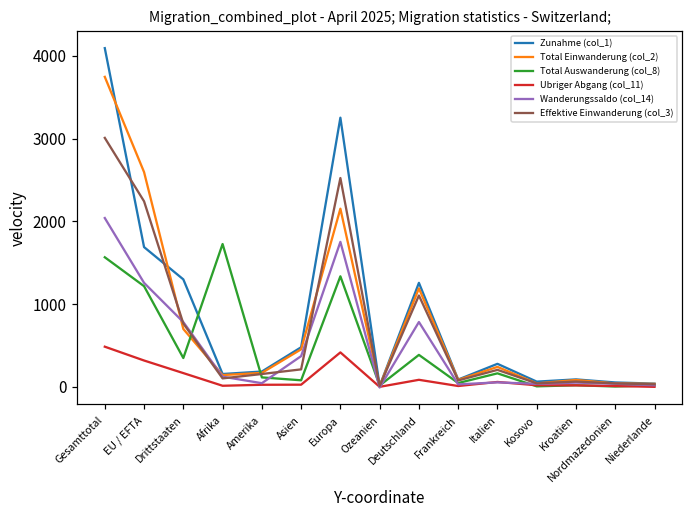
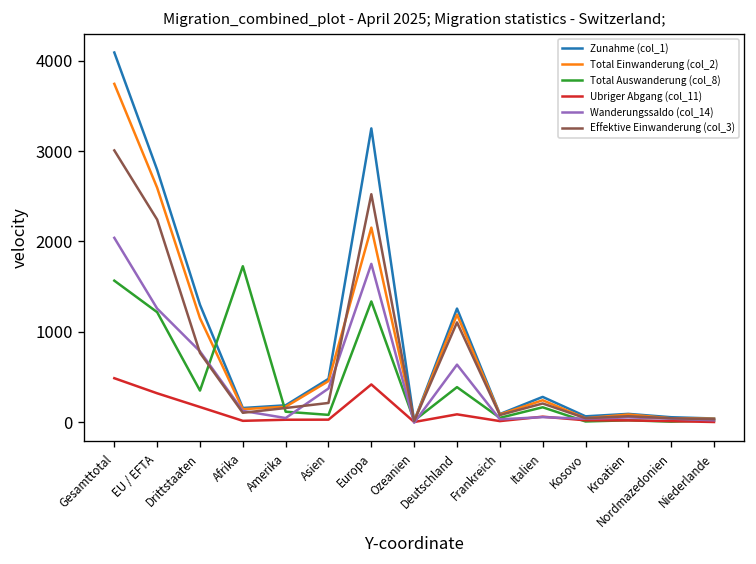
Zunahme (col_1), EU / EFTA: 1700 -> 2800
Total Einwanderung (col_2), Drittstaaten: 700 -> 1200
Wanderungssaldo (col_14), Deutschland: 800 -> 600
